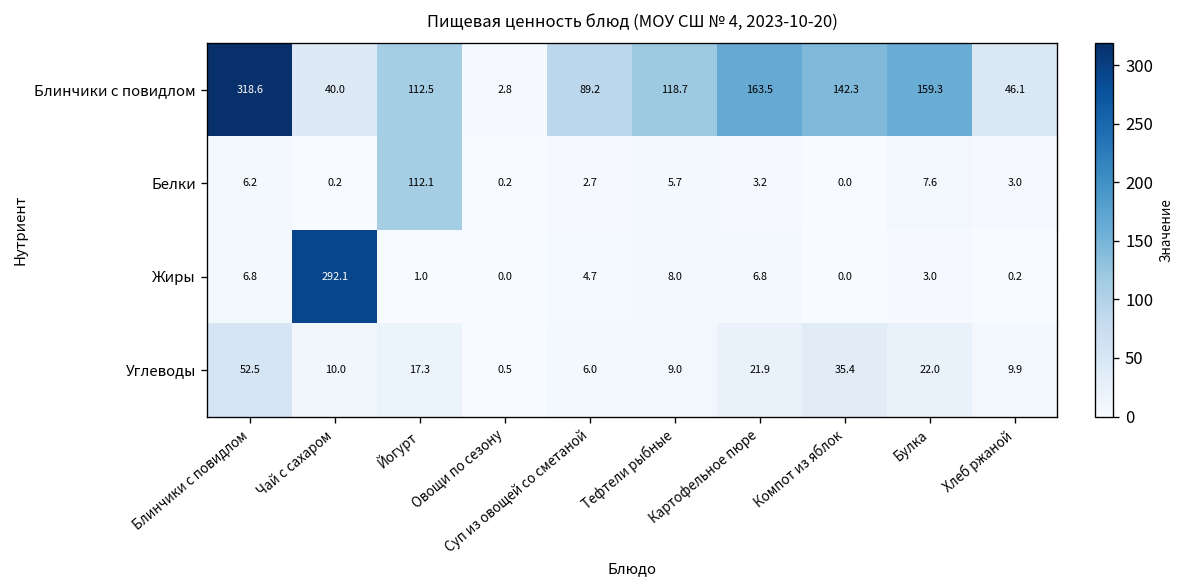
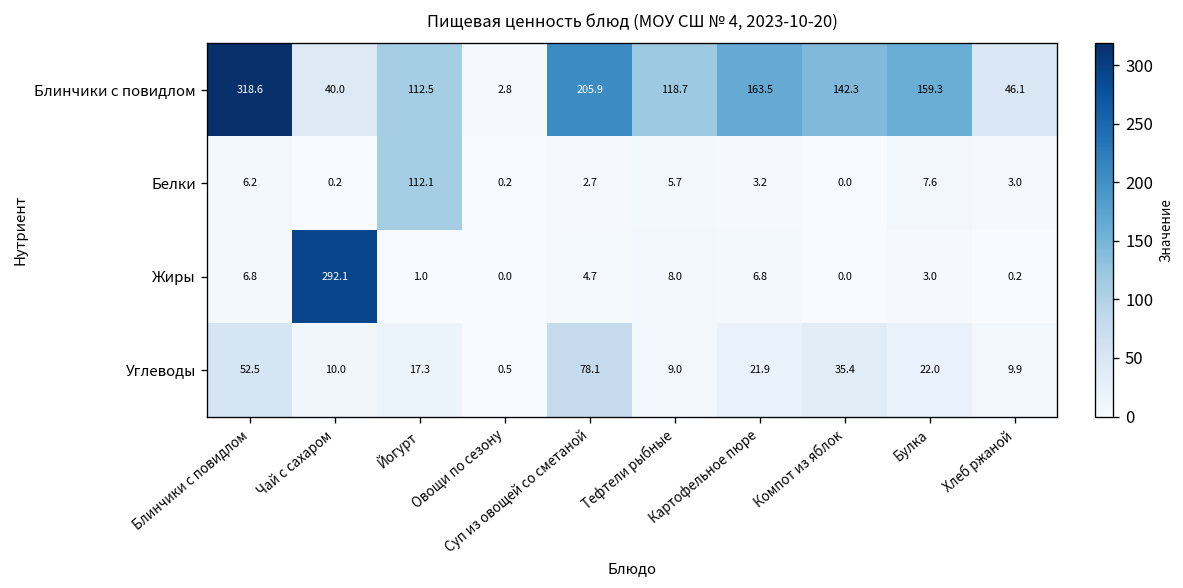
Блинчики с повидлом, Суп из овощей со сметаной: 89.2 -> 205.9
Углеводы, Суп из овощей со сметаной: 6.0 -> 78.1
